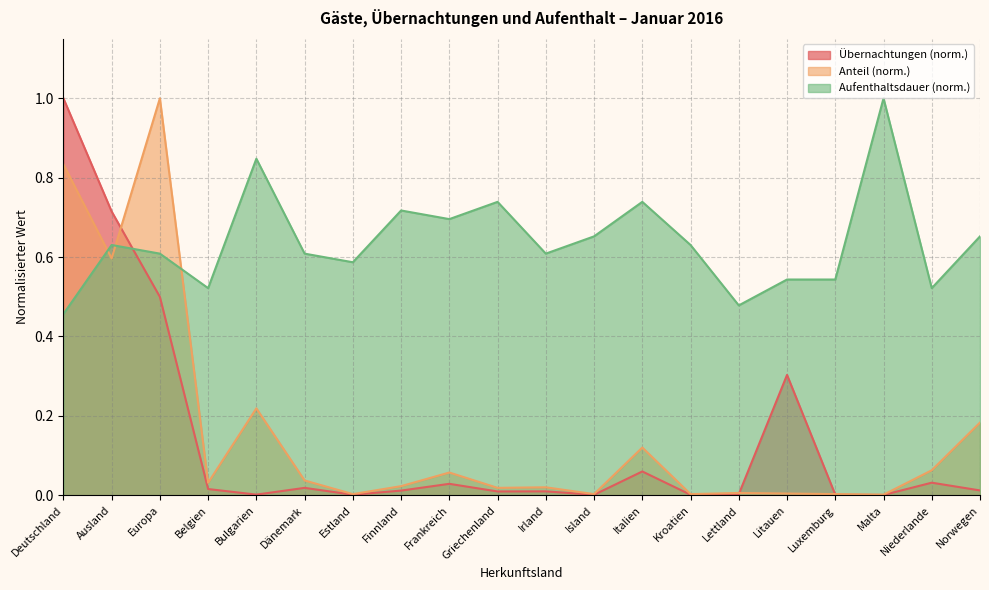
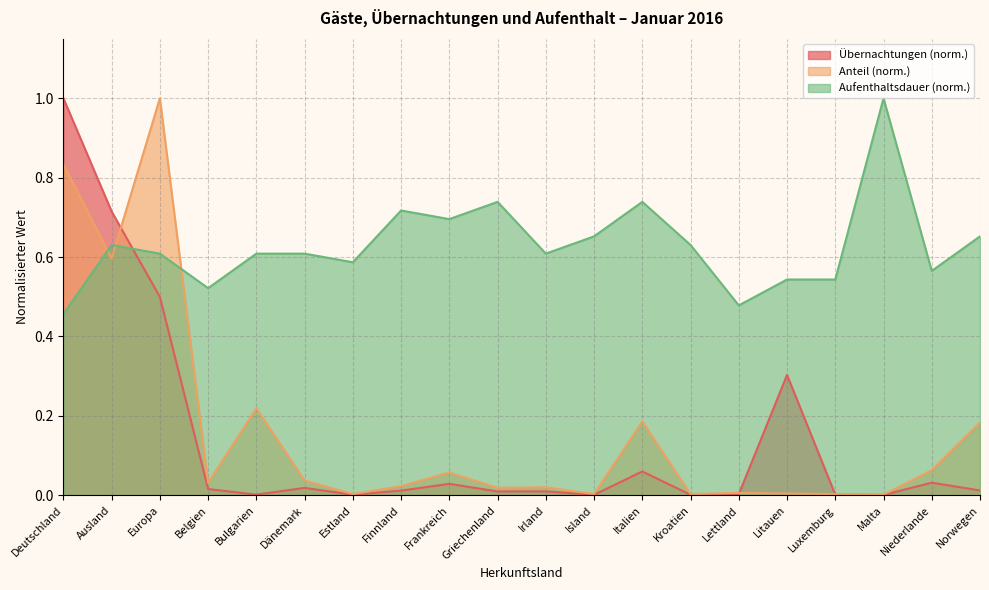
Aufenthaltsdauer (norm.), Bulgarien: 0.85 -> 0.61
Anteil (norm.), Italien: 0.12 -> 0.19
Aufenthaltsdauer (norm.), Niederlande: 0.52 -> 0.57
